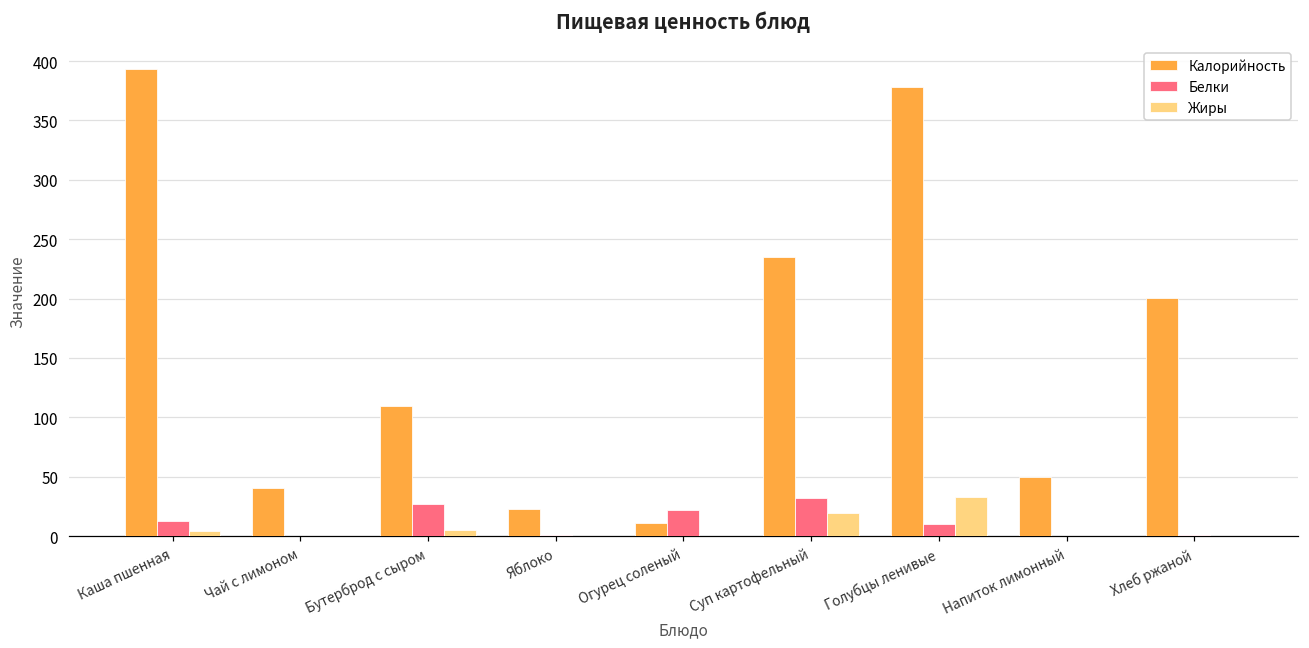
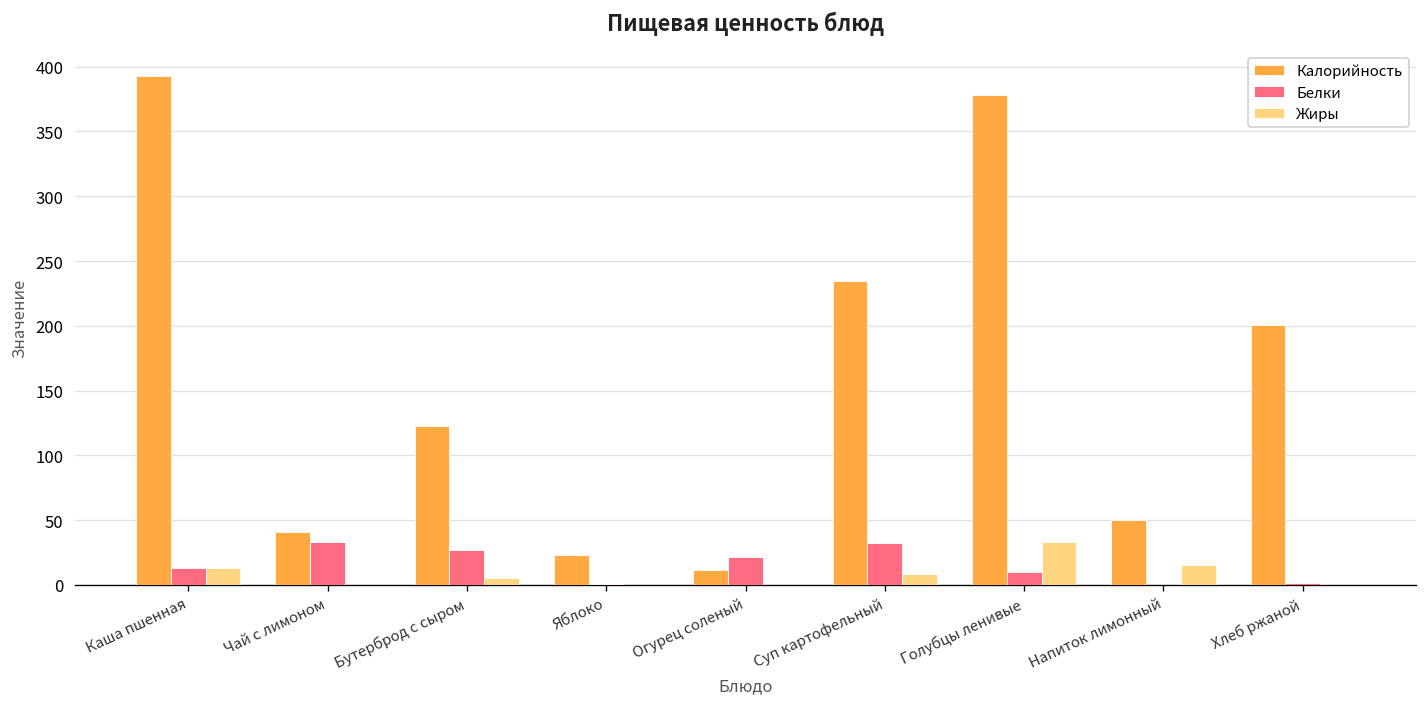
Жиры, Каша пшенная: 4 -> 13
Белки, Чай с лимоном: 0 -> 33
Калорийность, Бутерброд с сыром: 109 -> 123
Жиры, Суп картофельный: 20 -> 9
Жиры, Напиток лимонный: 0 -> 15
